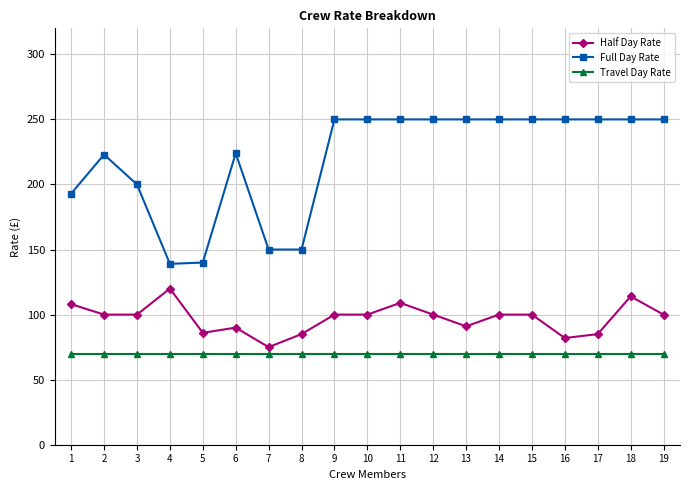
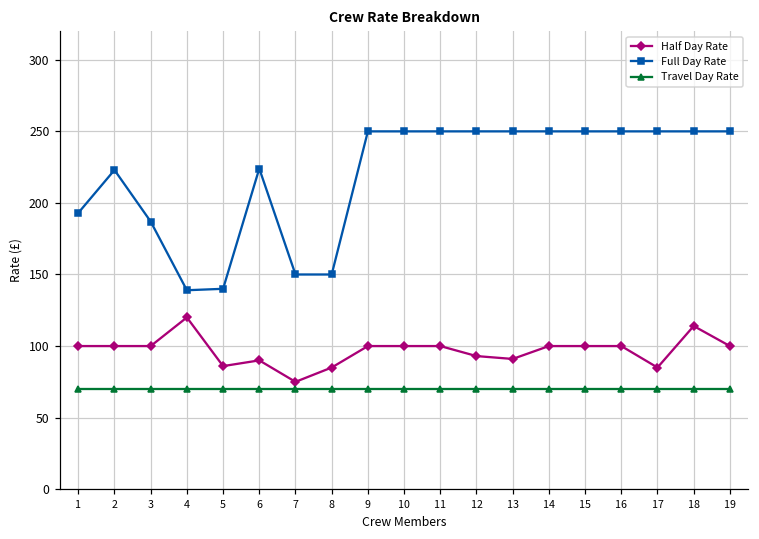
Half Day Rate, 1: 108 -> 100
Full Day Rate, 3: 200 -> 187
Half Day Rate, 11: 109 -> 100
Half Day Rate, 12: 100 -> 93
Half Day Rate, 16: 82 -> 100
